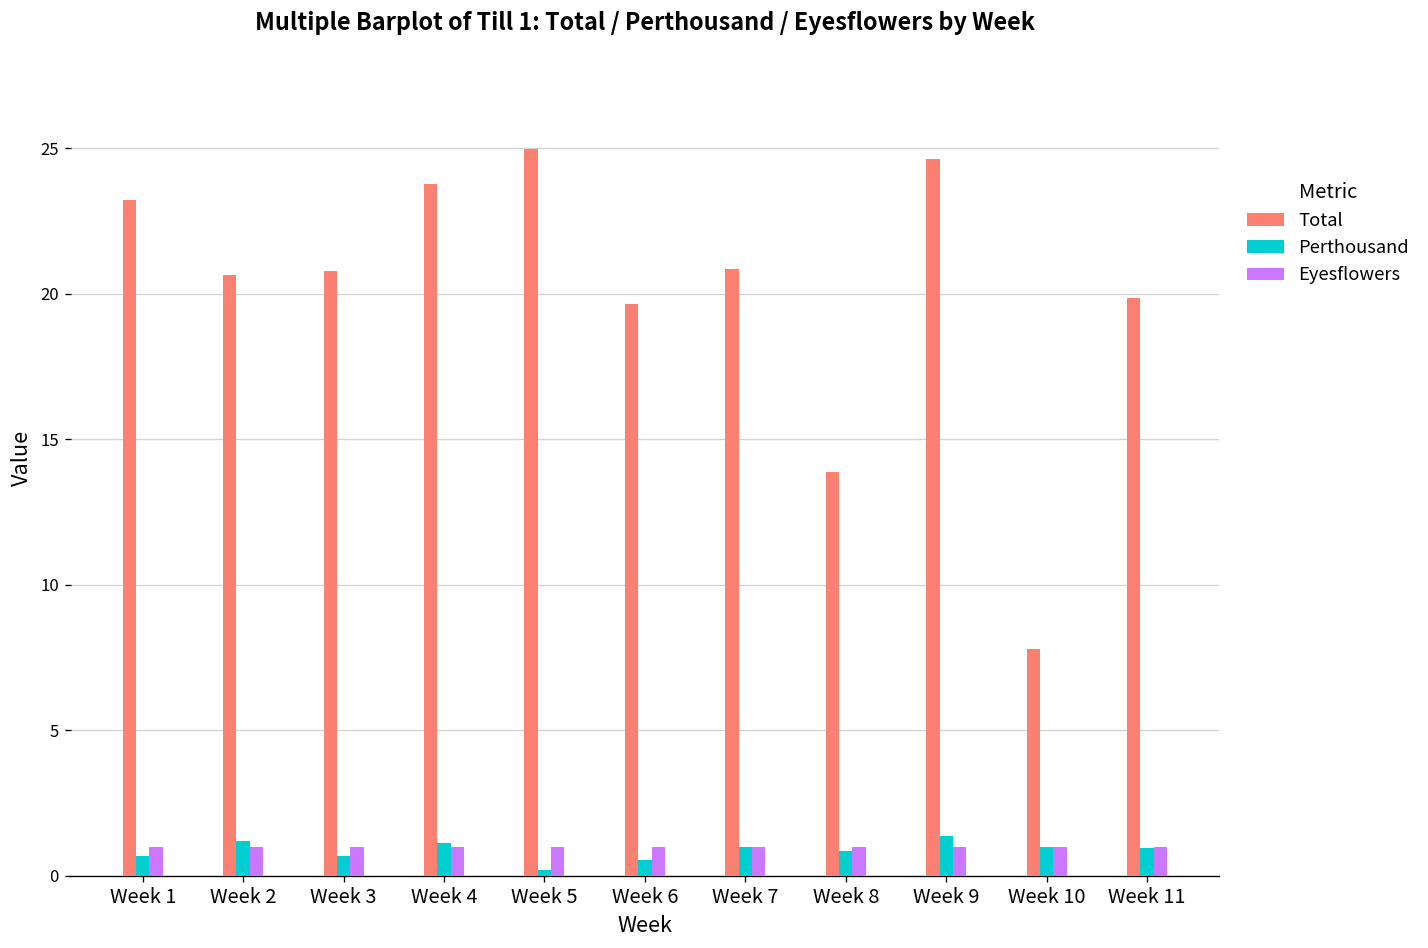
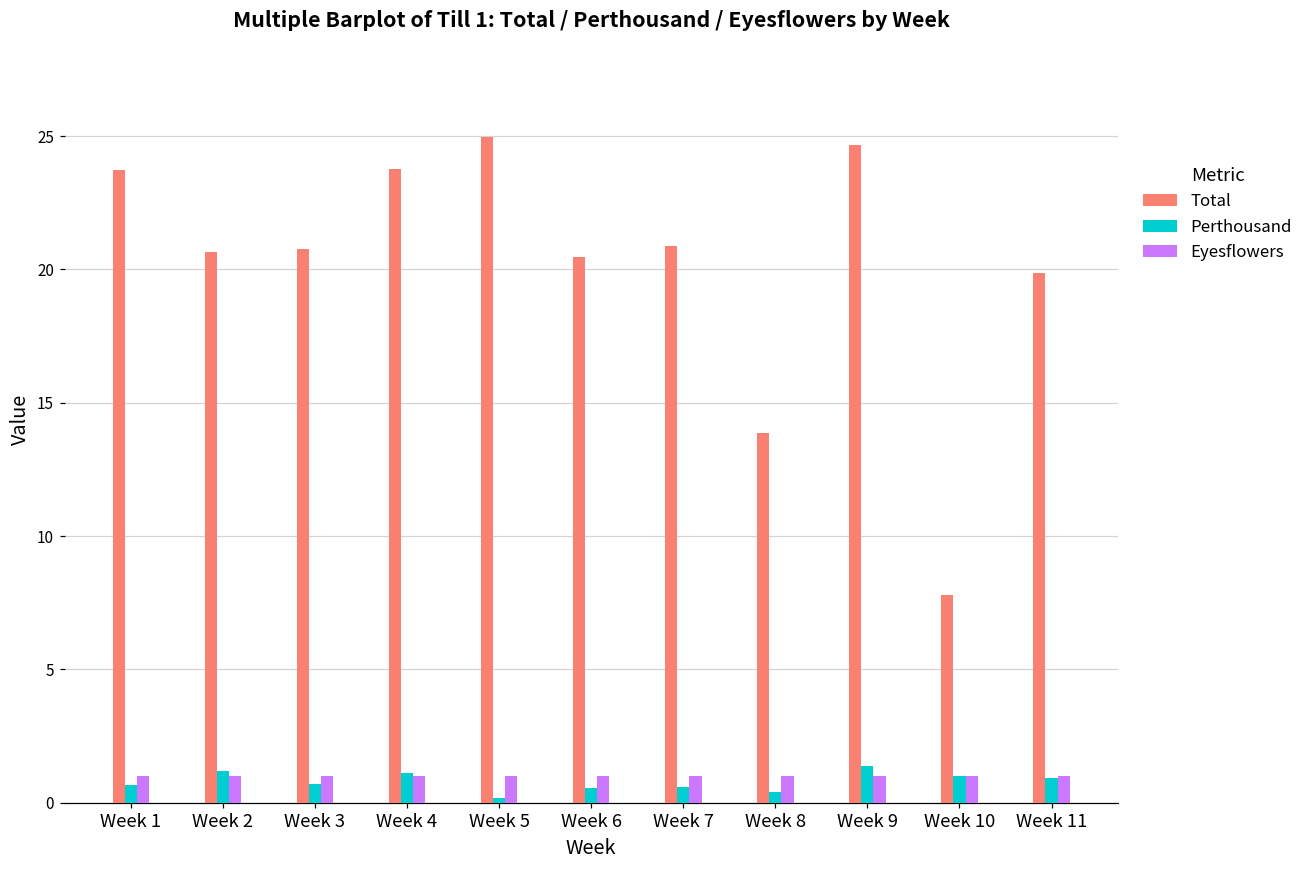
Total, Week 1: 23.2 -> 23.7
Total, Week 6: 19.7 -> 20.5
Perthousand, Week 7: 1.0 -> 0.6
Perthousand, Week 8: 0.8 -> 0.4
